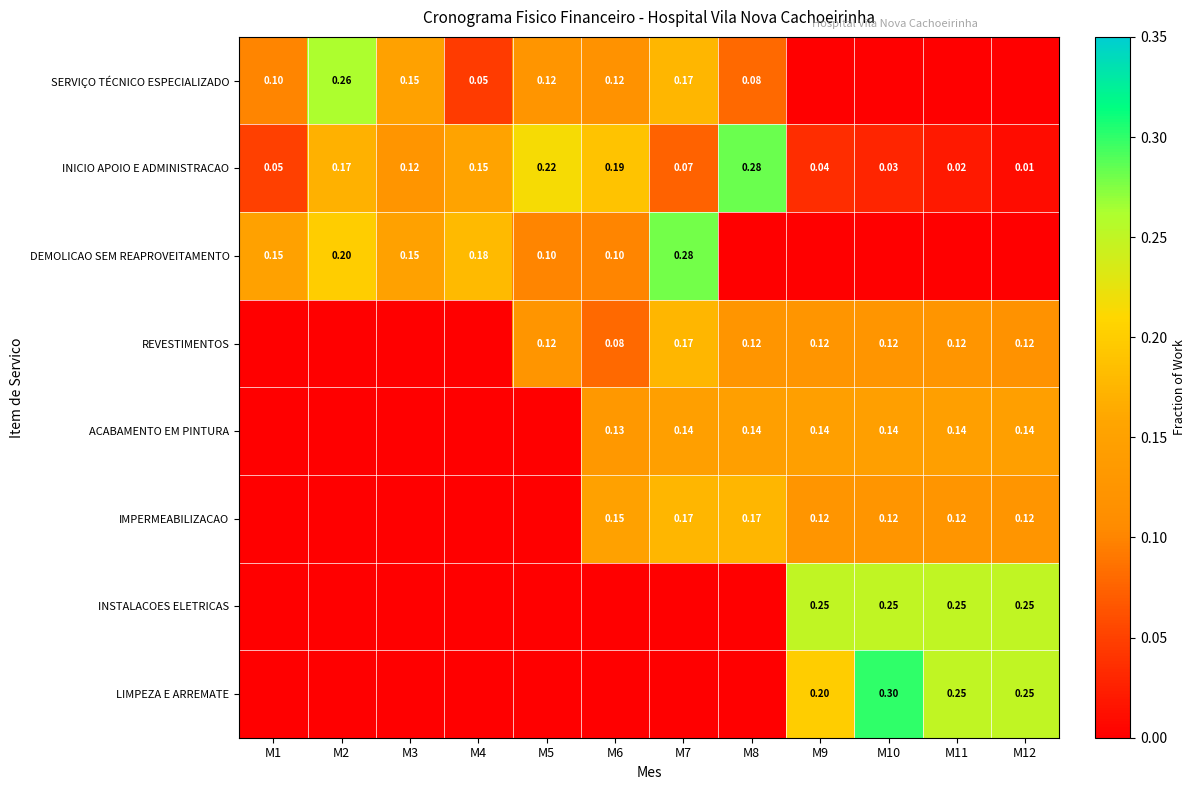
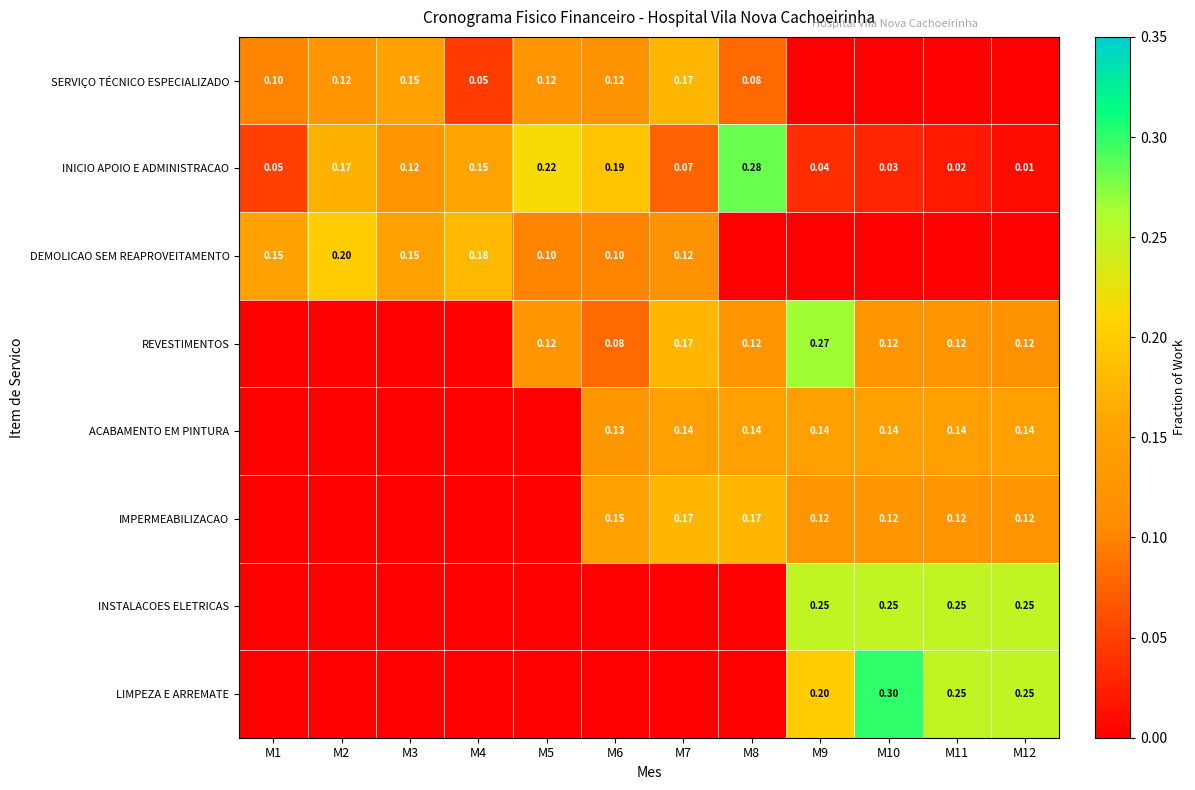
SERVIÇO TÉCNICO ESPECIALIZADO, M2: 0.26 -> 0.12
DEMOLICAO SEM REAPROVEITAMENTO, M7: 0.28 -> 0.12
REVESTIMENTOS, M9: 0.12 -> 0.27
